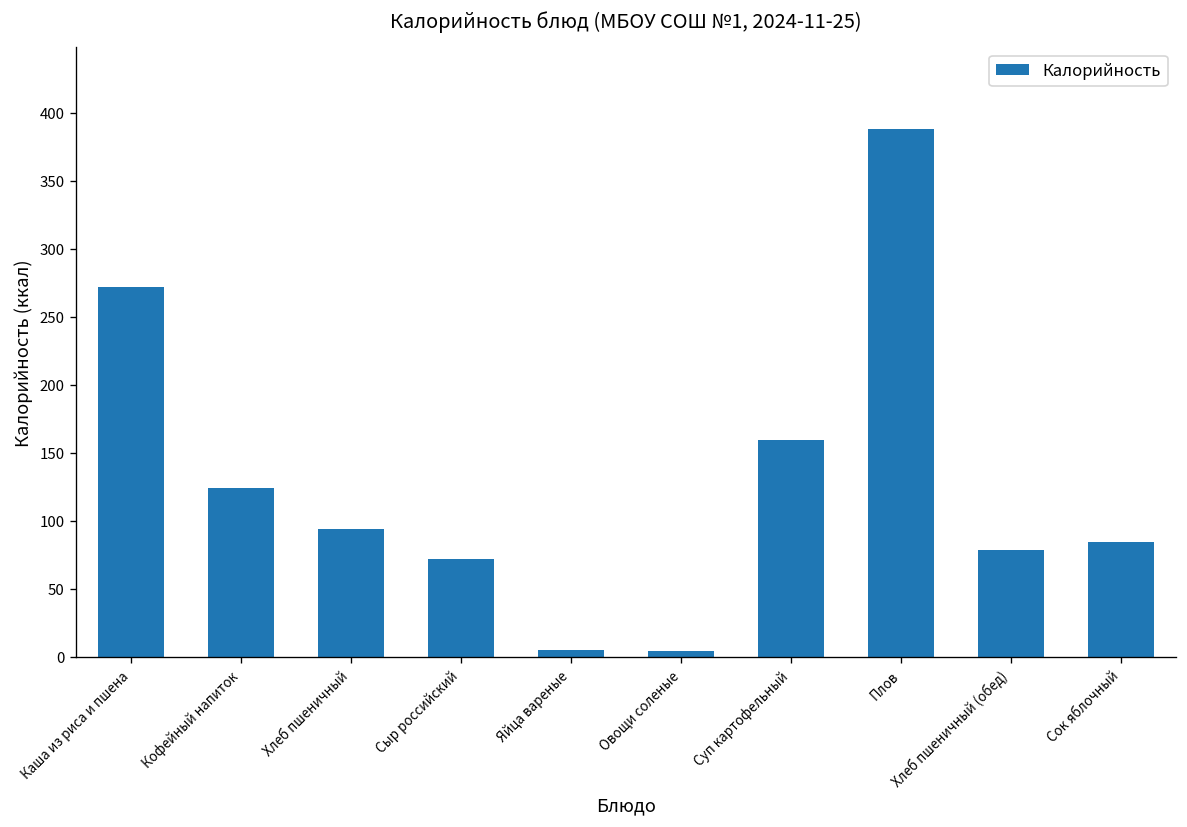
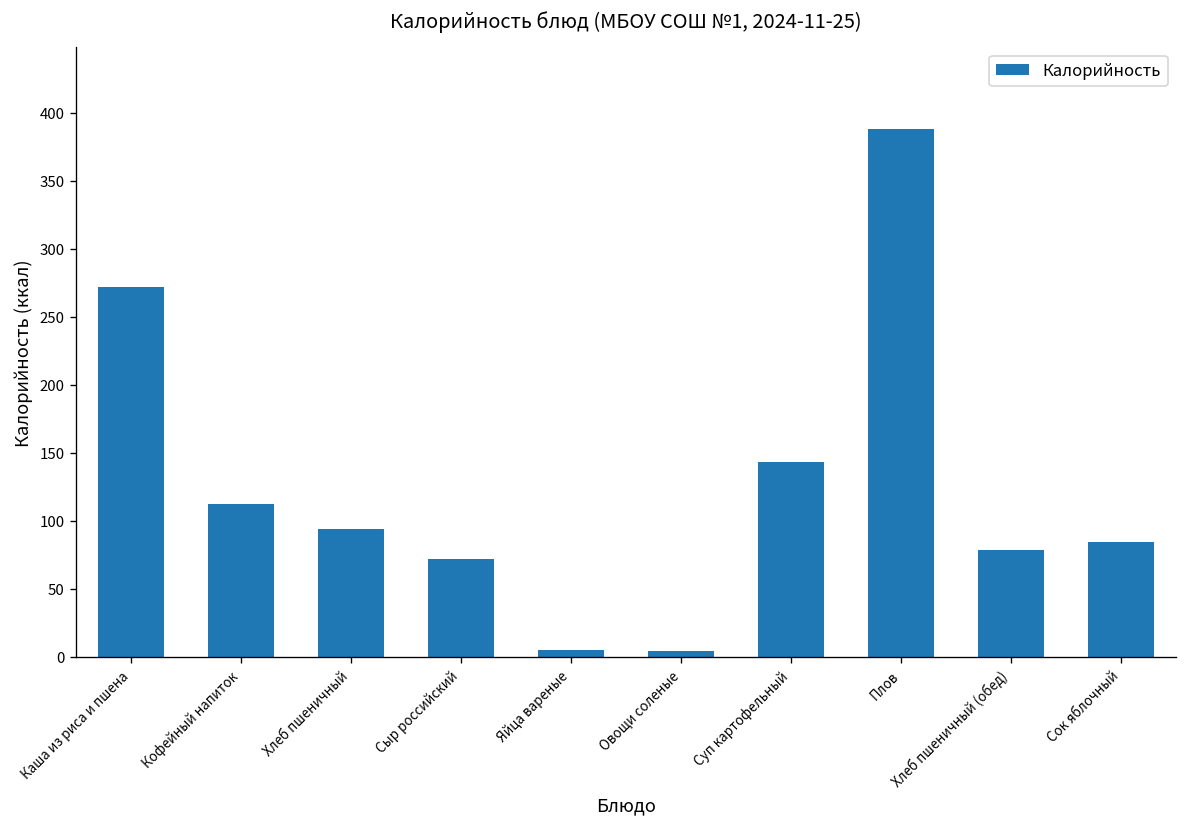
Кофейный напиток: 124 -> 112
Суп картофельный: 160 -> 143
